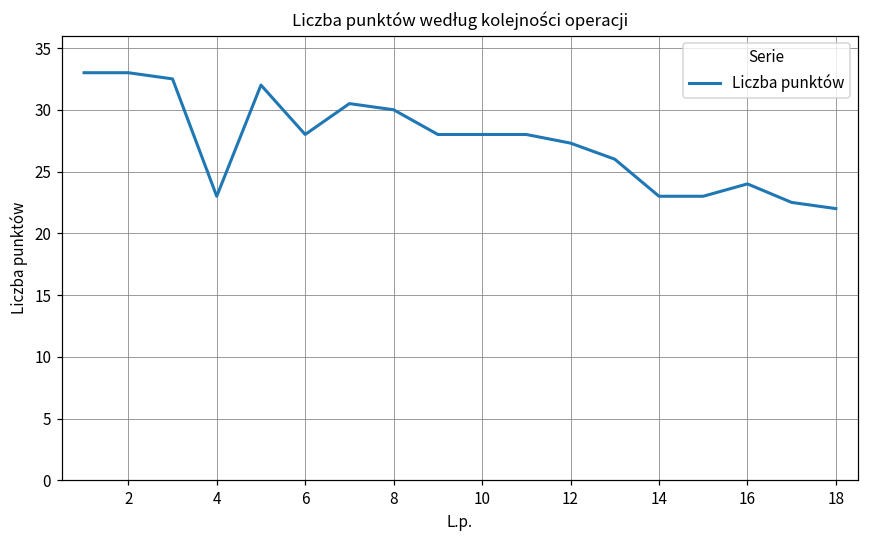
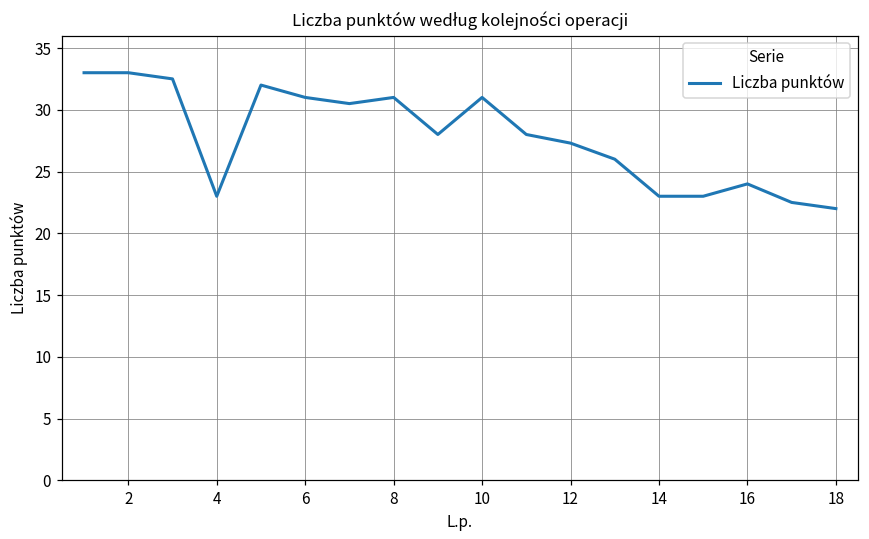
6: 28 -> 31
8: 30 -> 31
10: 28 -> 31
